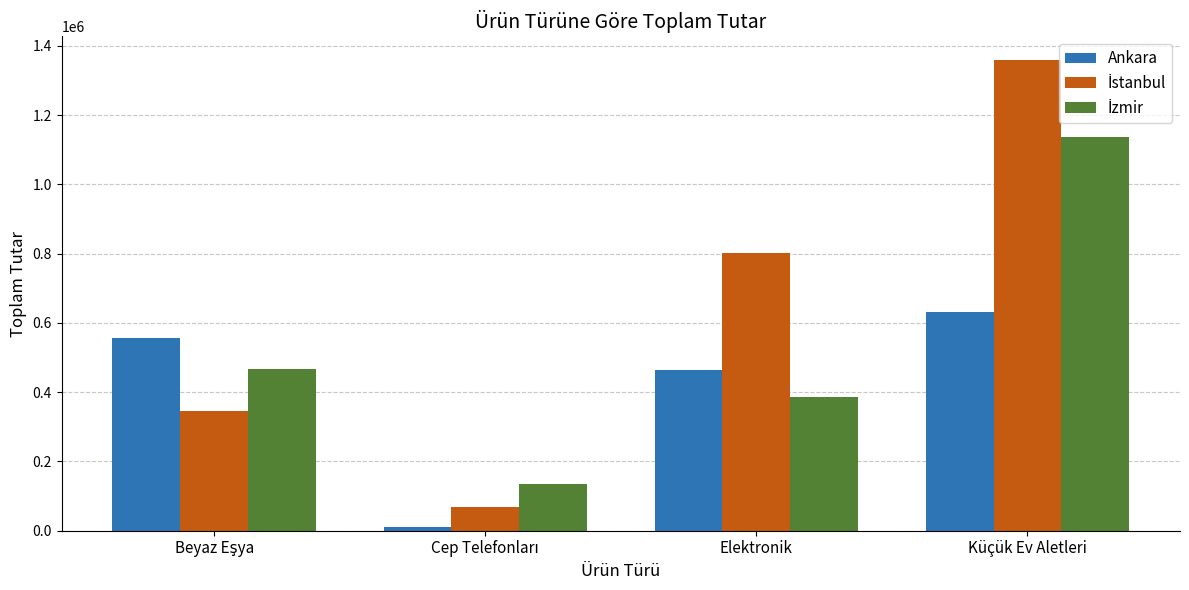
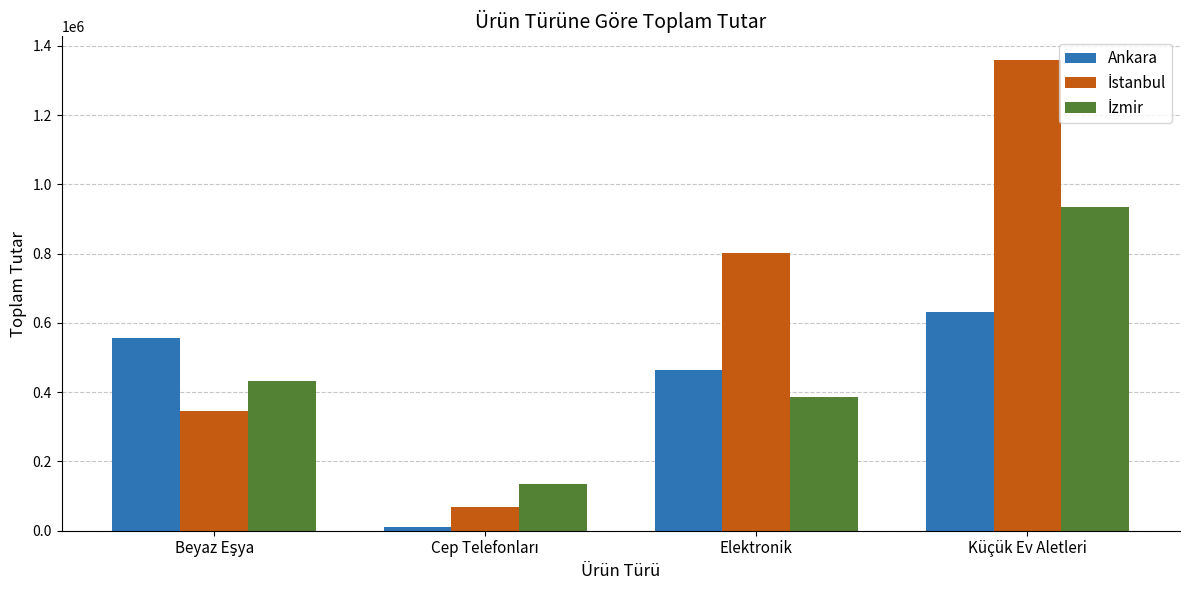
İzmir, Beyaz Eşya: 470000 -> 430000
İzmir, Küçük Ev Aletleri: 1140000 -> 940000
